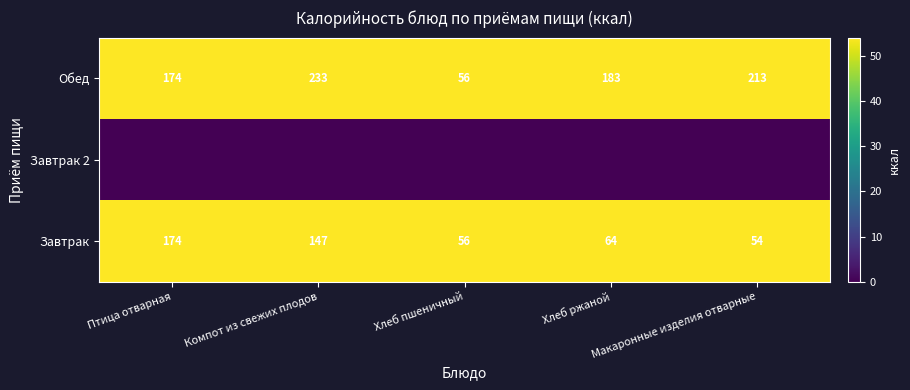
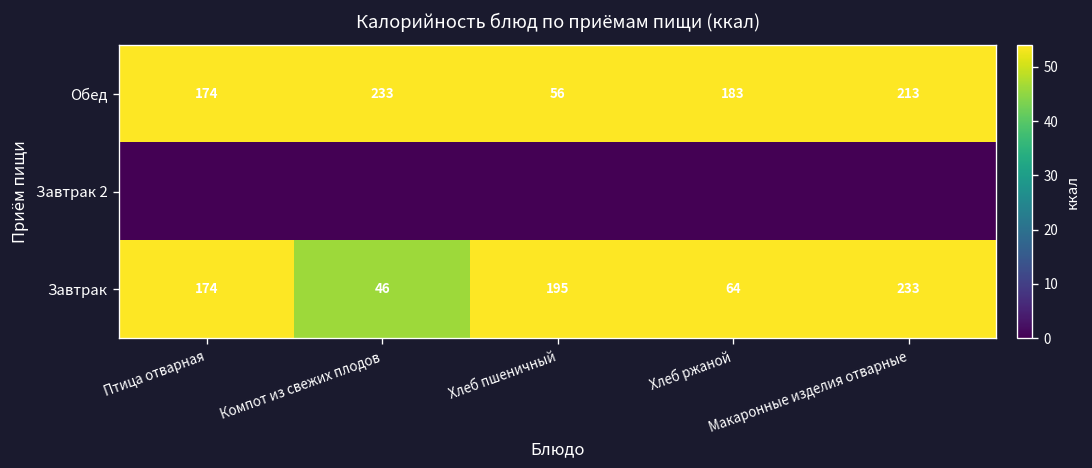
Завтрак, Компот из свежих плодов: 147 -> 46
Завтрак, Хлеб пшеничный: 56 -> 195
Завтрак, Макаронные изделия отварные: 54 -> 233
